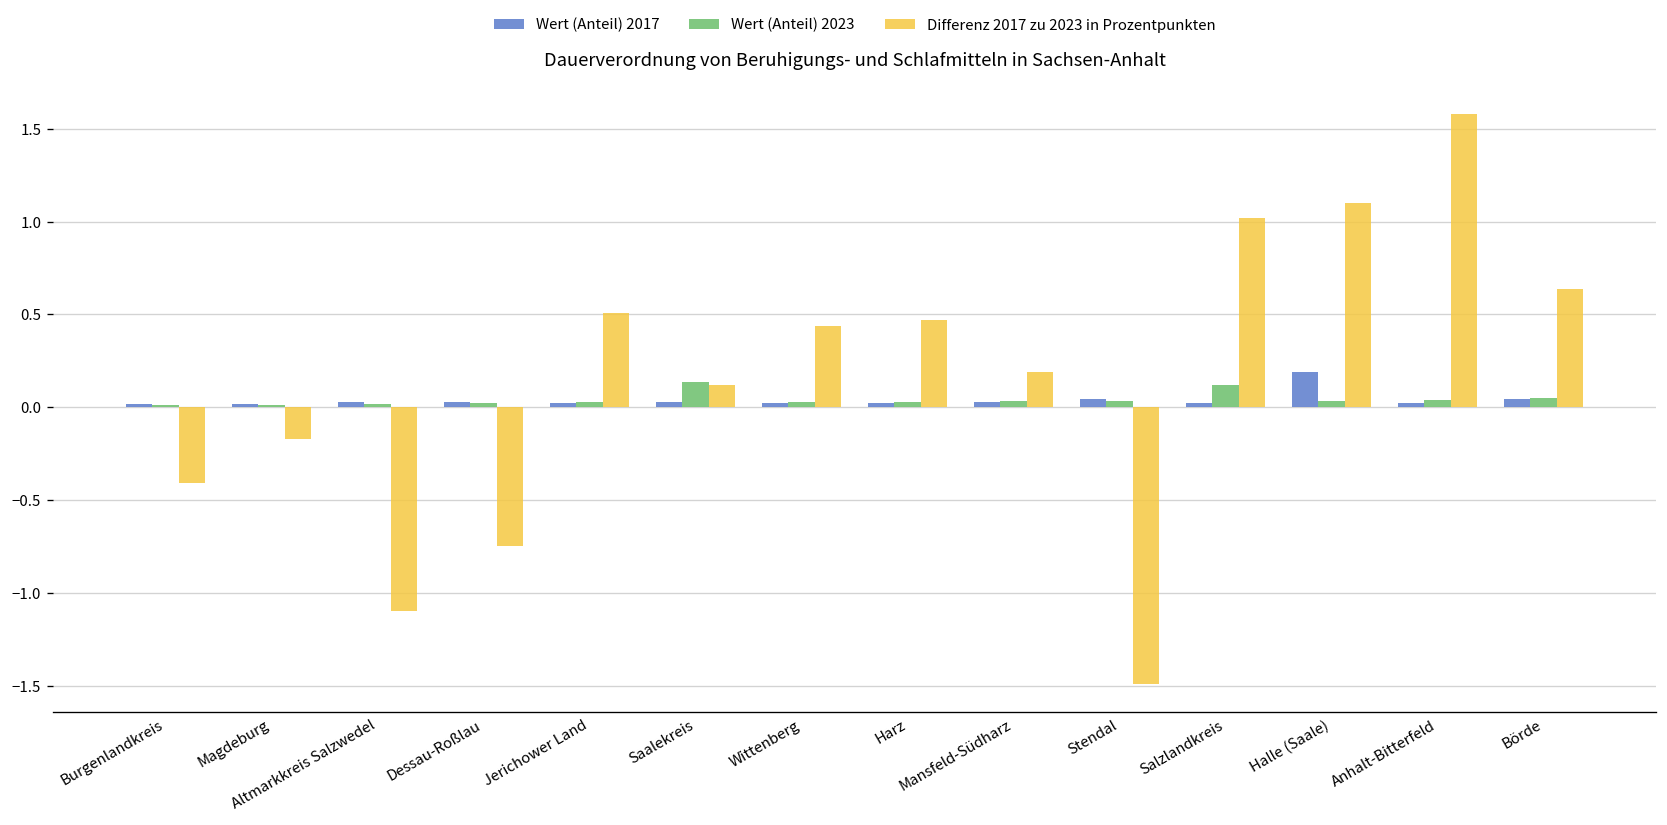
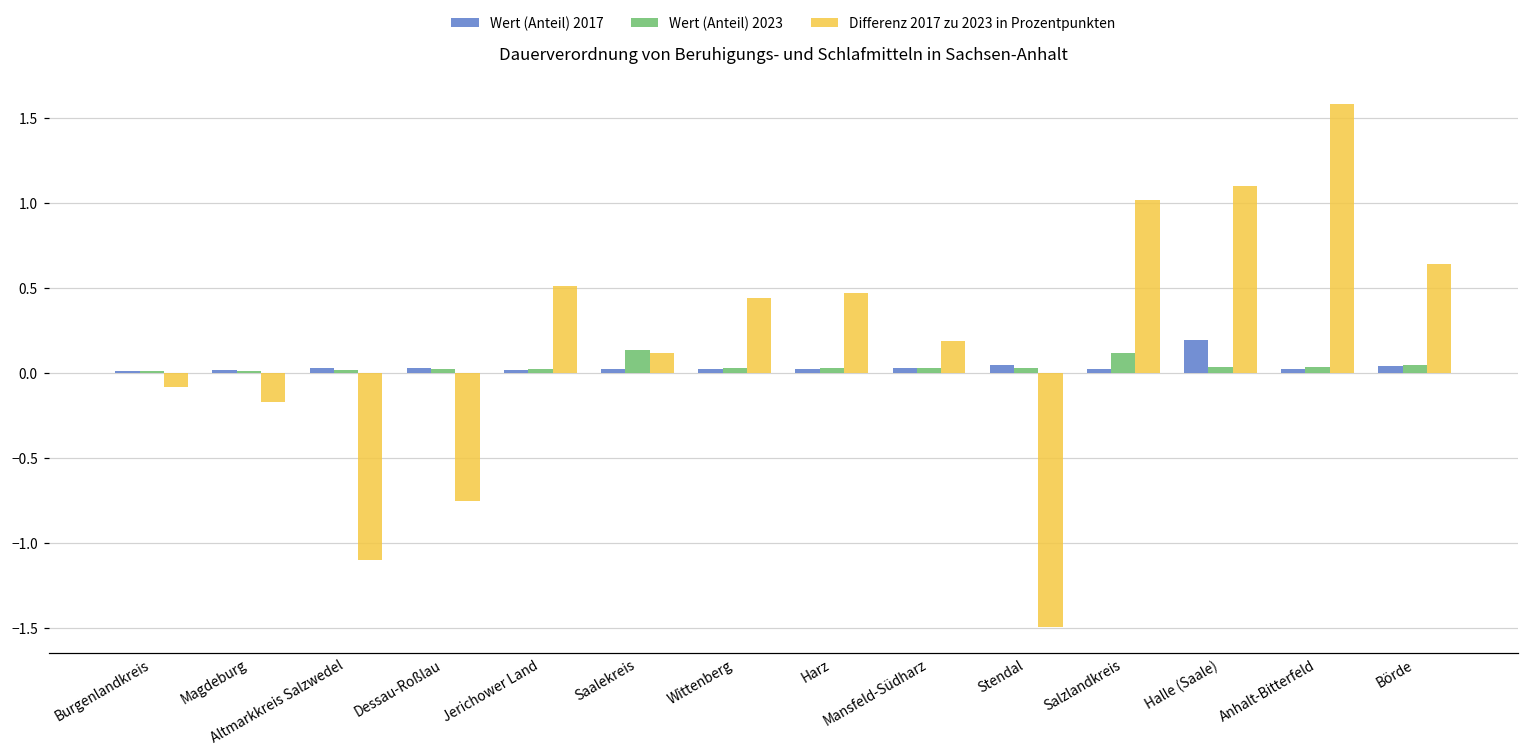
Differenz 2017 zu 2023 in Prozentpunkten, Burgenlandkreis: -0.41 -> -0.08
